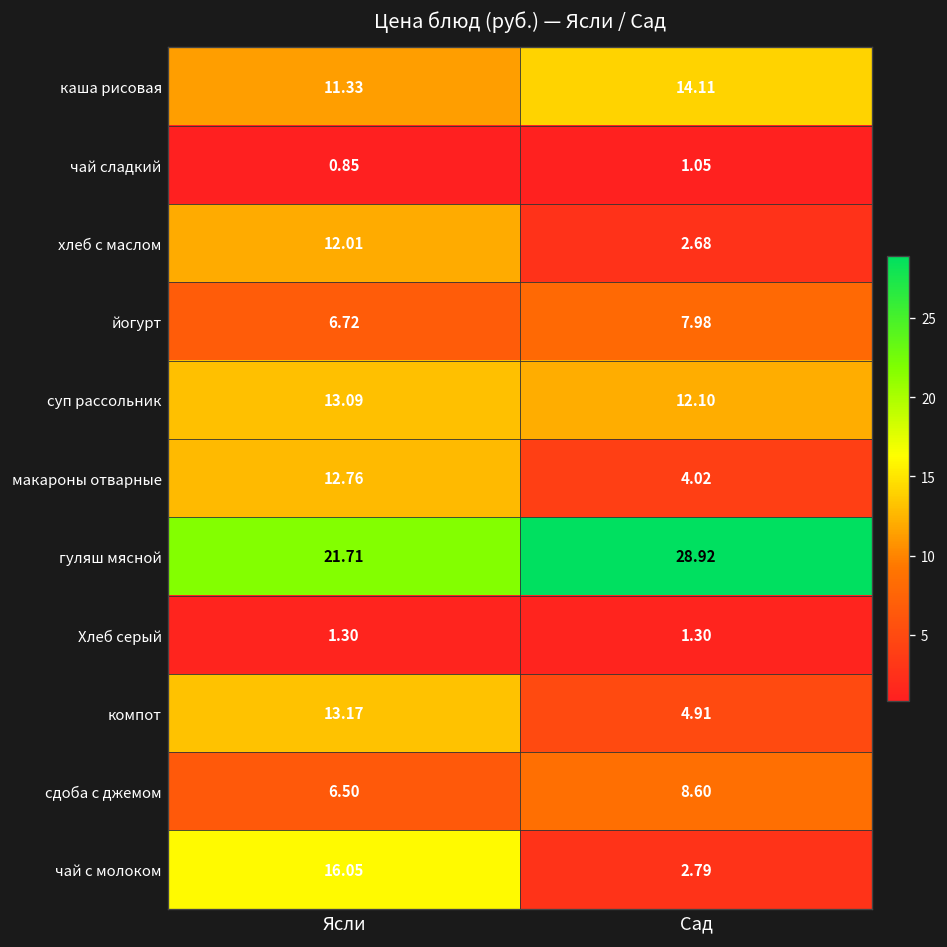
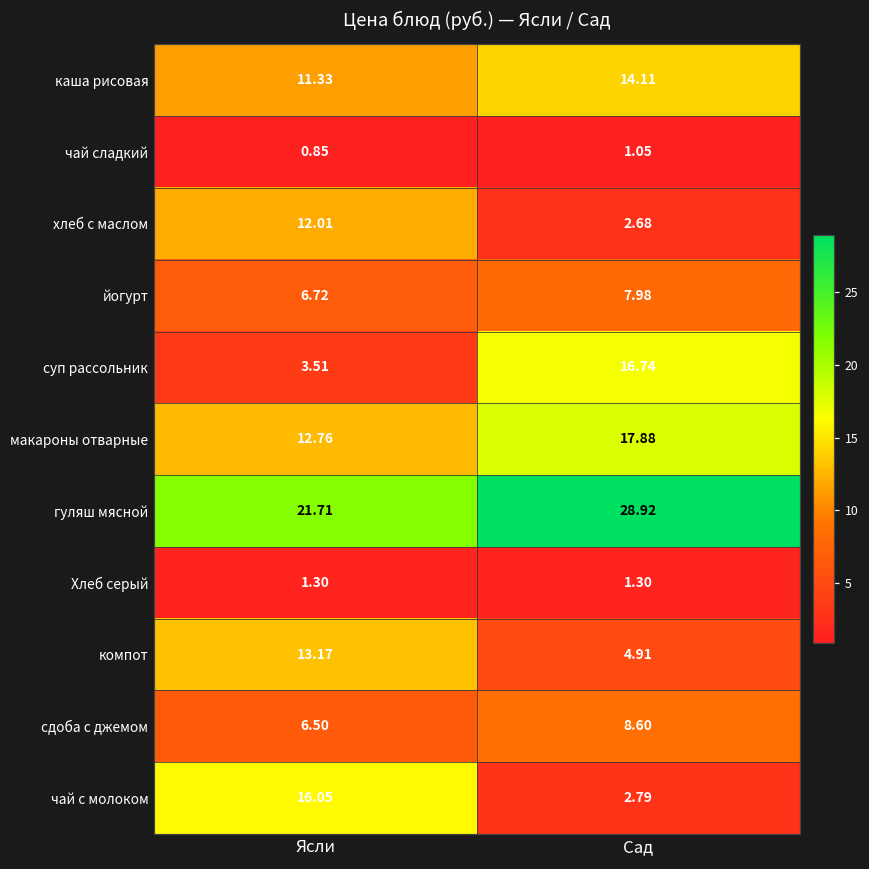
суп рассольник, Ясли: 13.09 -> 3.51
суп рассольник, Сад: 12.10 -> 16.74
макароны отварные, Сад: 4.02 -> 17.88
